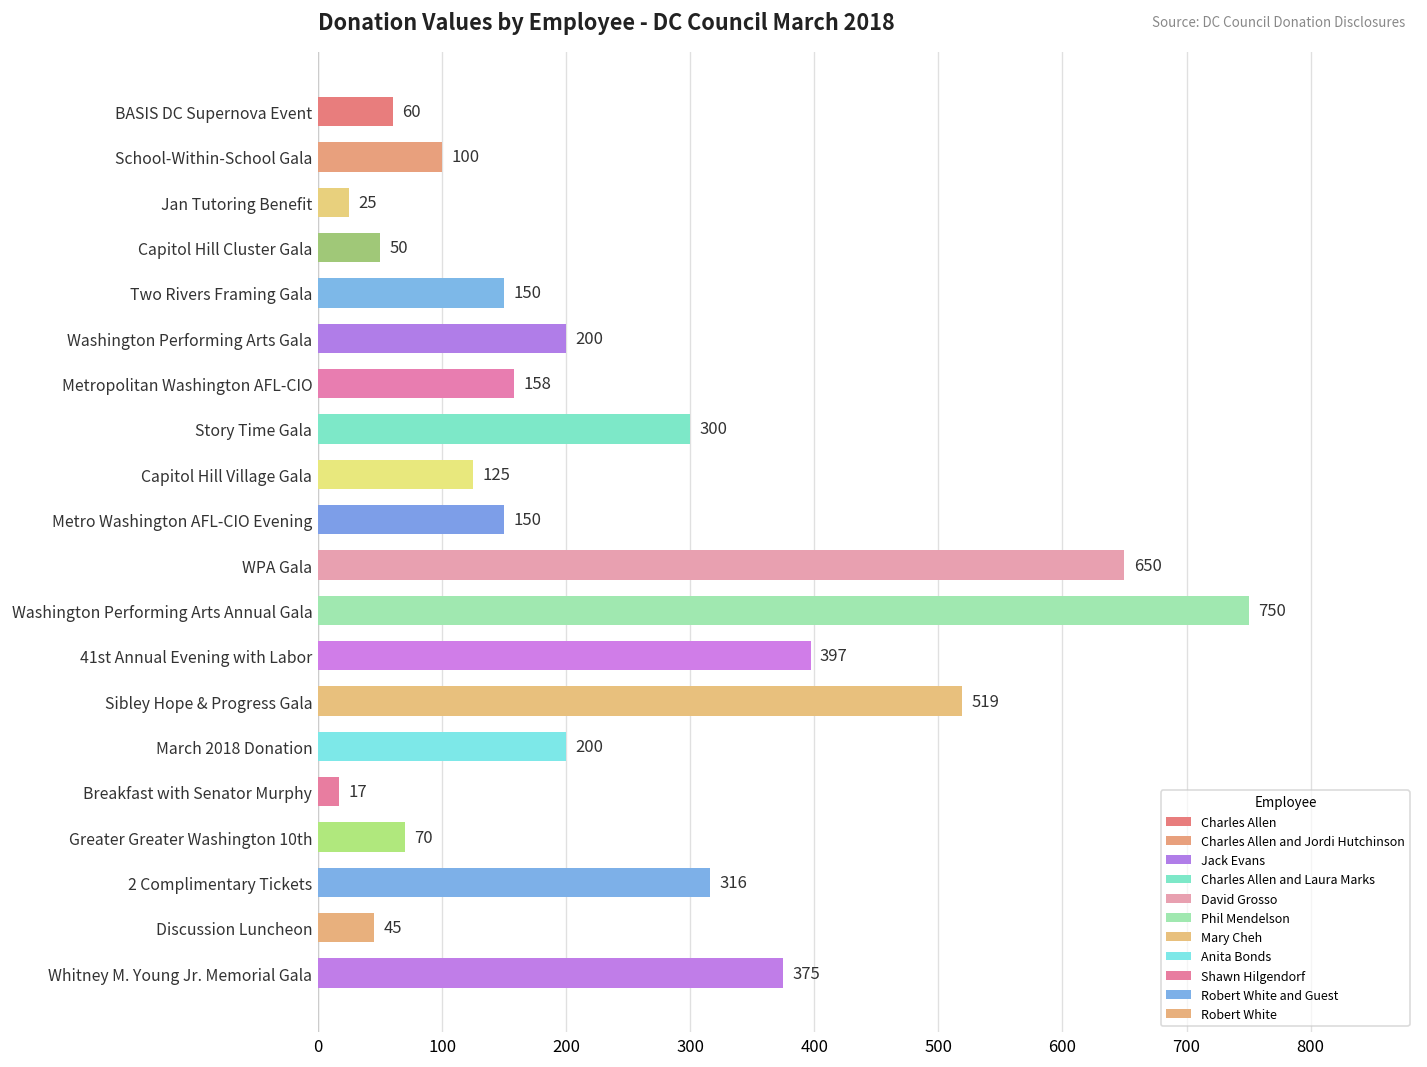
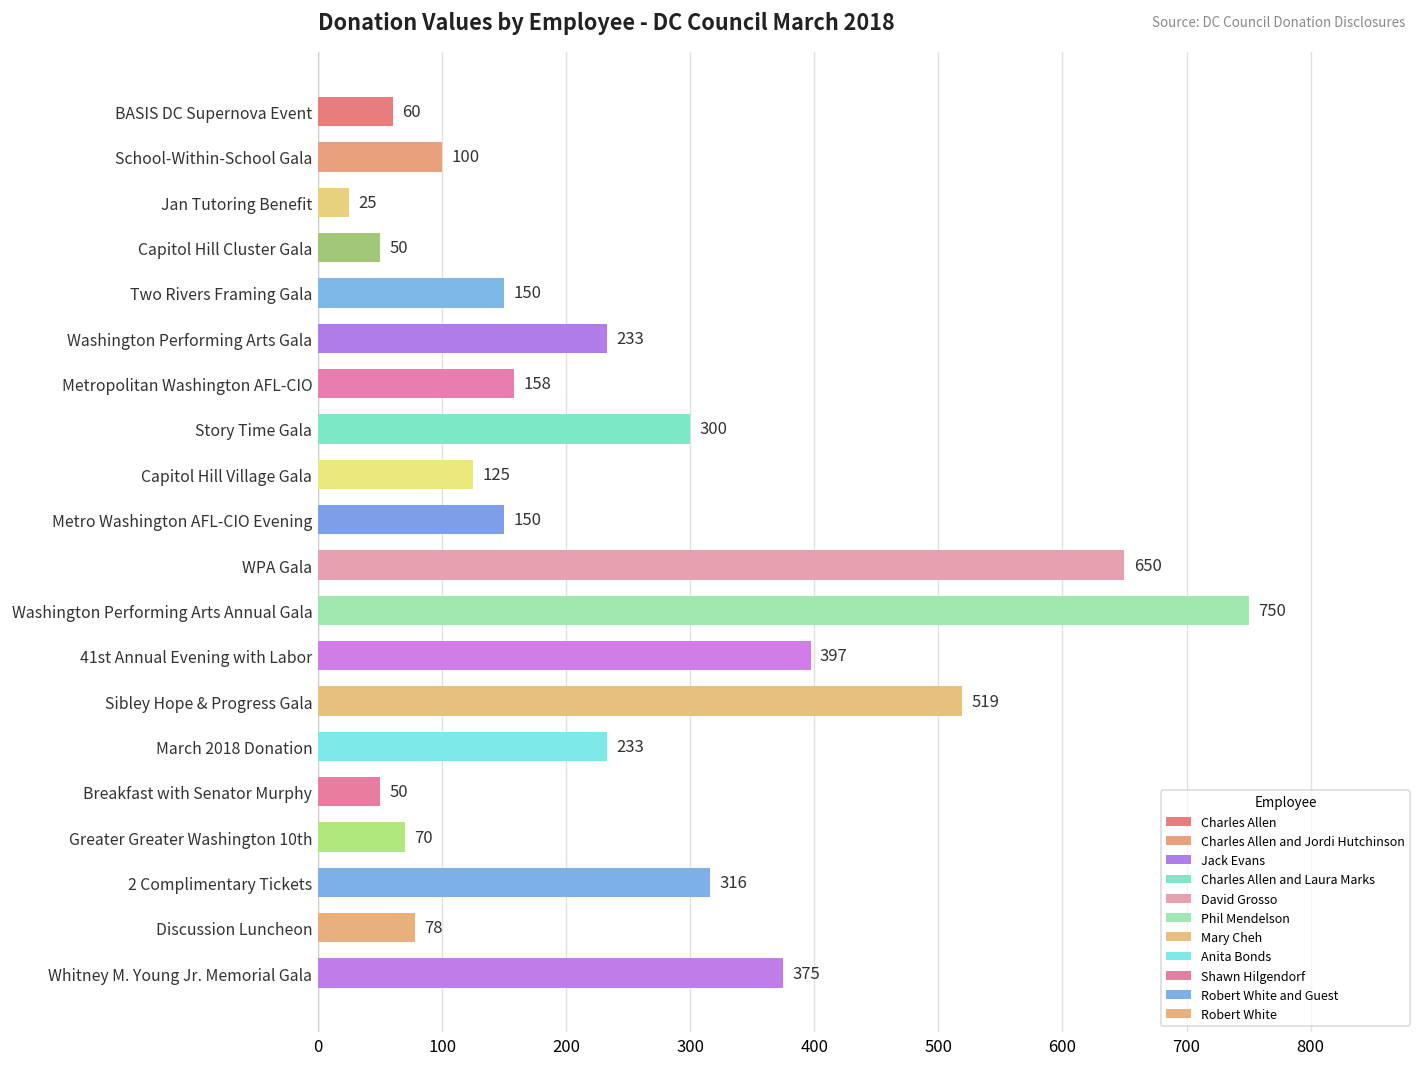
Washington Performing Arts Gala: 200 -> 233
March 2018 Donation: 200 -> 233
Breakfast with Senator Murphy: 17 -> 50
Discussion Luncheon: 45 -> 78
